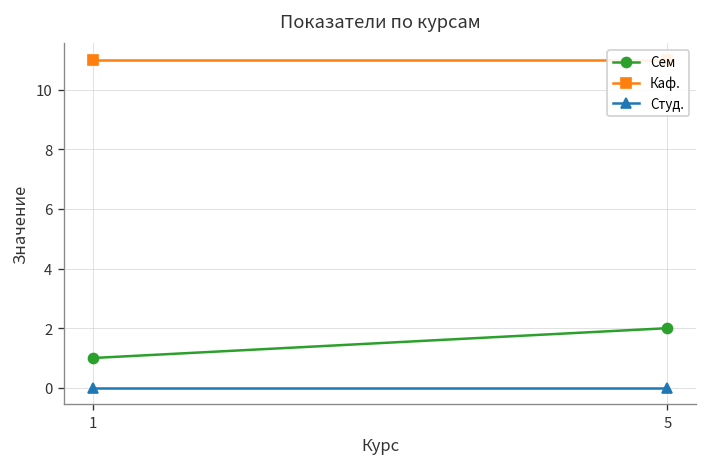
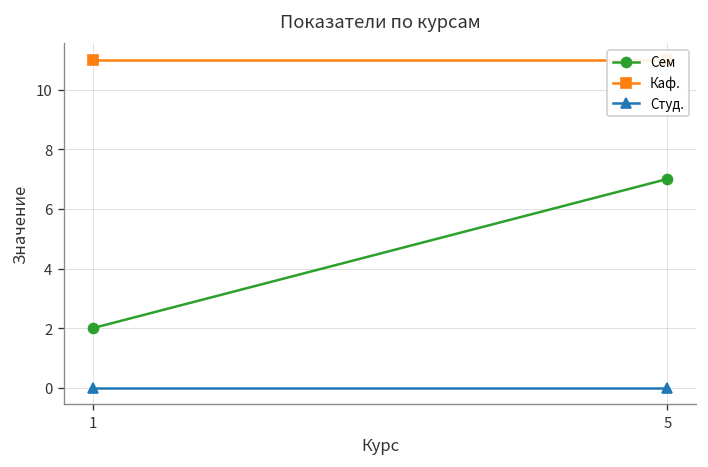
Сем, 1: 1 -> 2
Сем, 5: 2 -> 7
